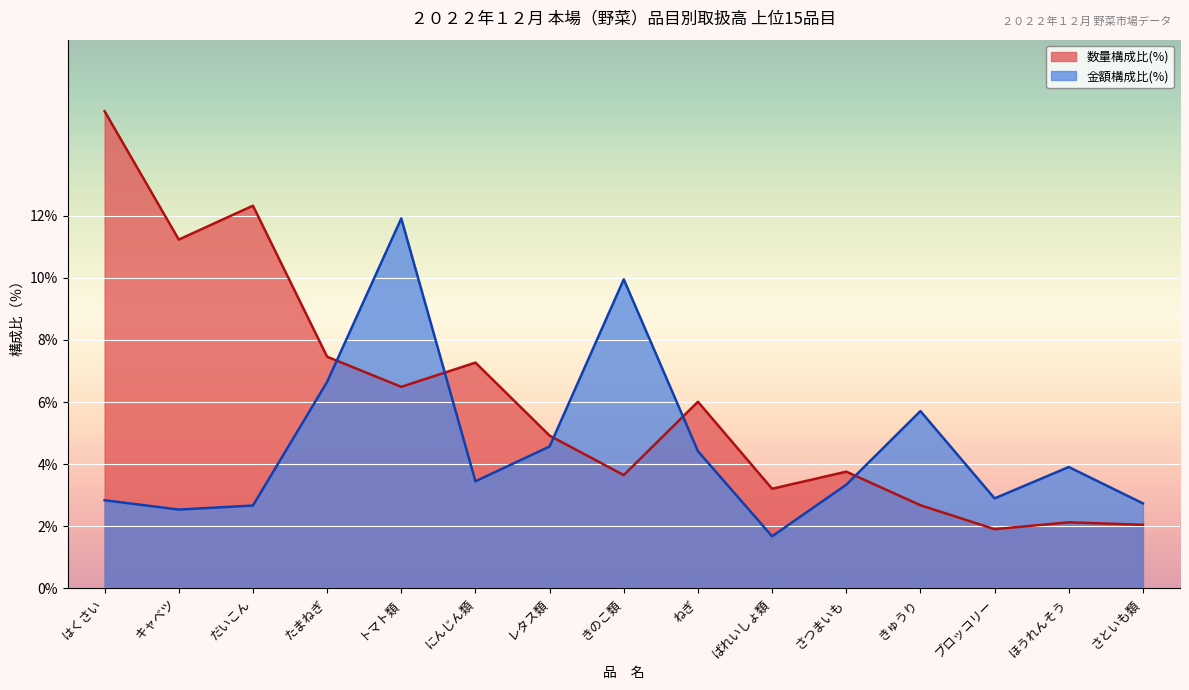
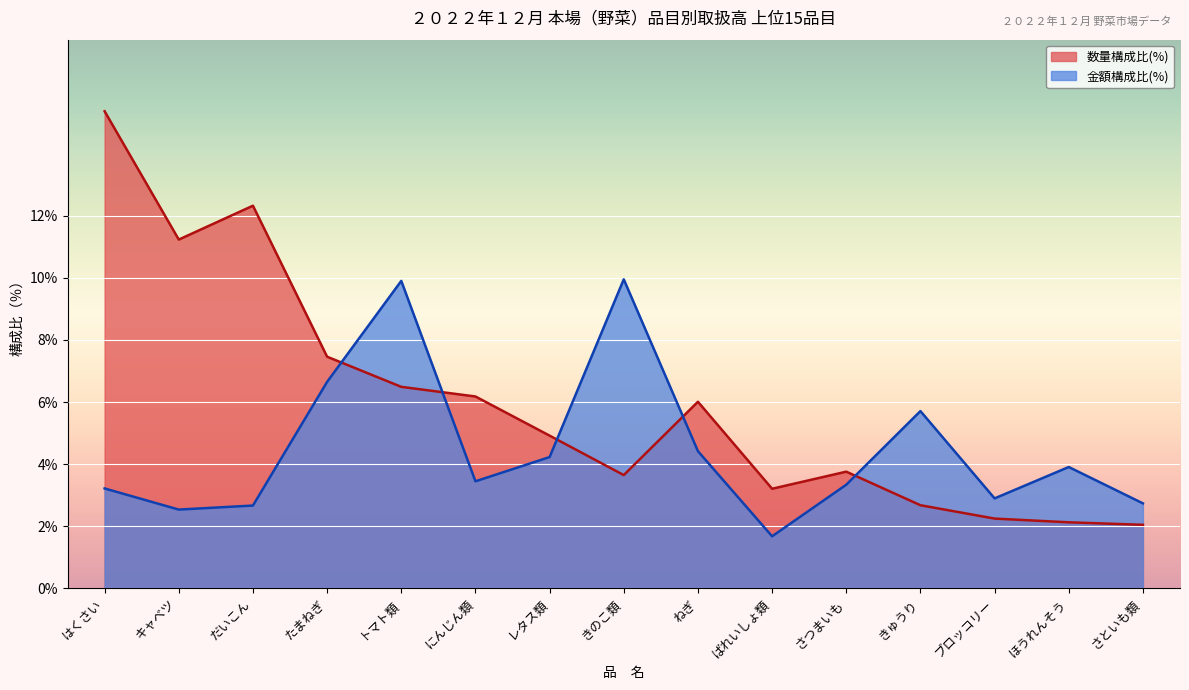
金額構成比(%), はくさい: 2.8% -> 3.2%
金額構成比(%), トマト類: 11.9% -> 9.9%
数量構成比(%), にんじん類: 7.3% -> 6.2%
金額構成比(%), レタス類: 4.6% -> 4.2%
数量構成比(%), ブロッコリー: 1.9% -> 2.3%
